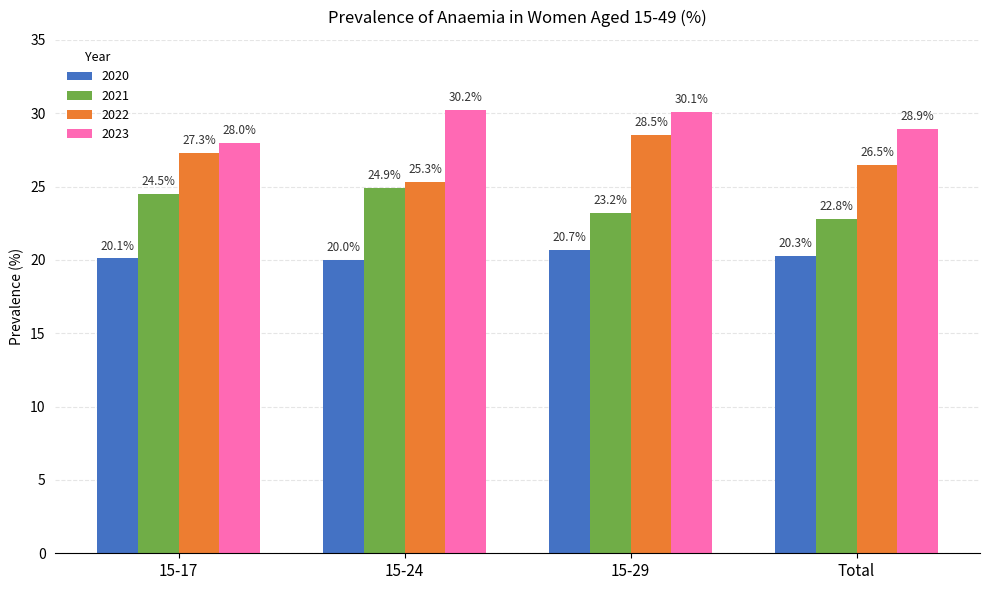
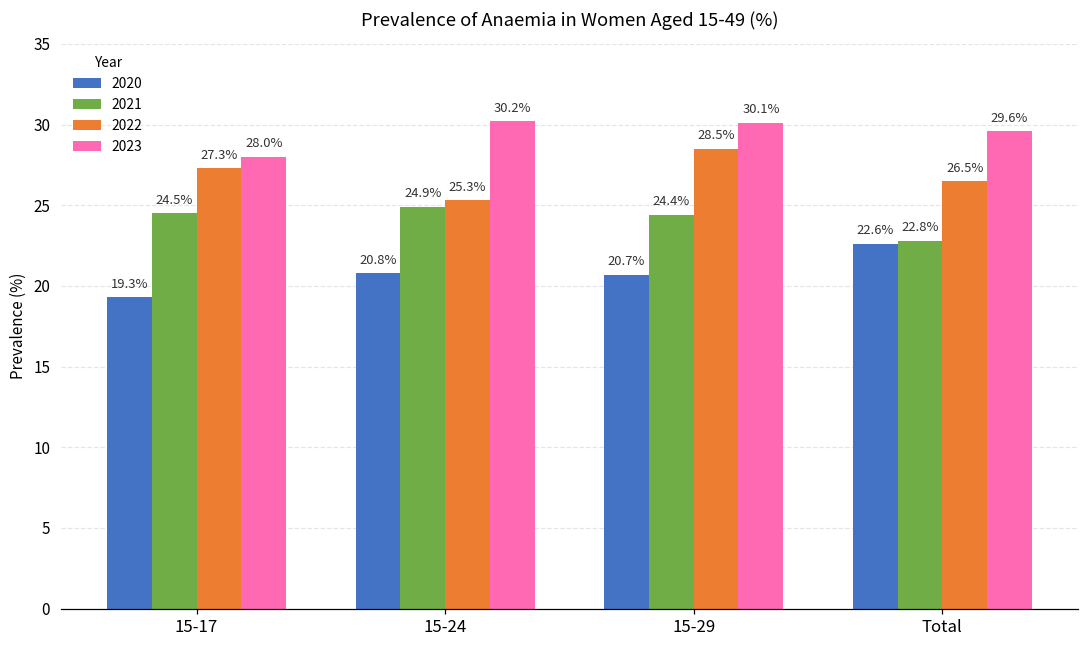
2020, 15-17: 20.1% -> 19.3%
2020, 15-24: 20.0% -> 20.8%
2021, 15-29: 23.2% -> 24.4%
2020, Total: 20.3% -> 22.6%
2023, Total: 28.9% -> 29.6%
